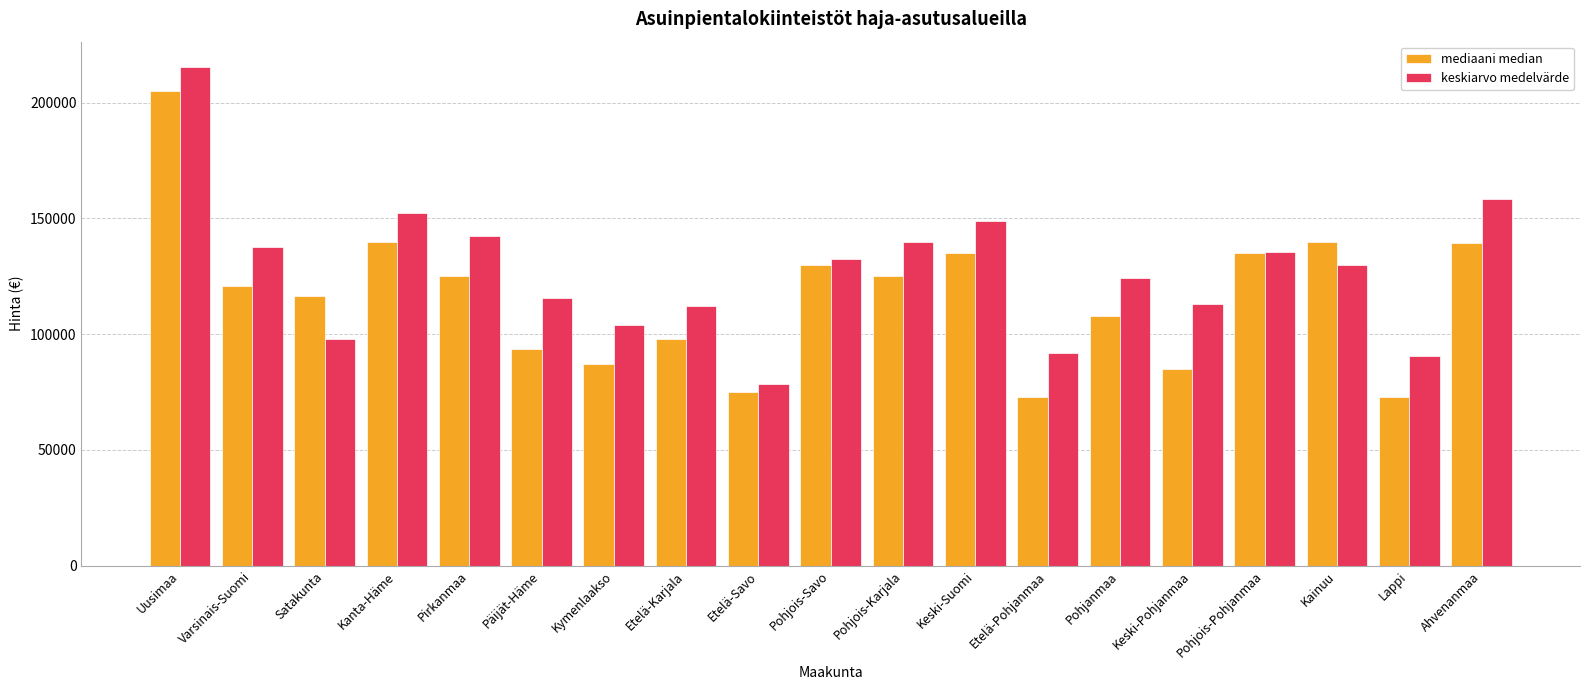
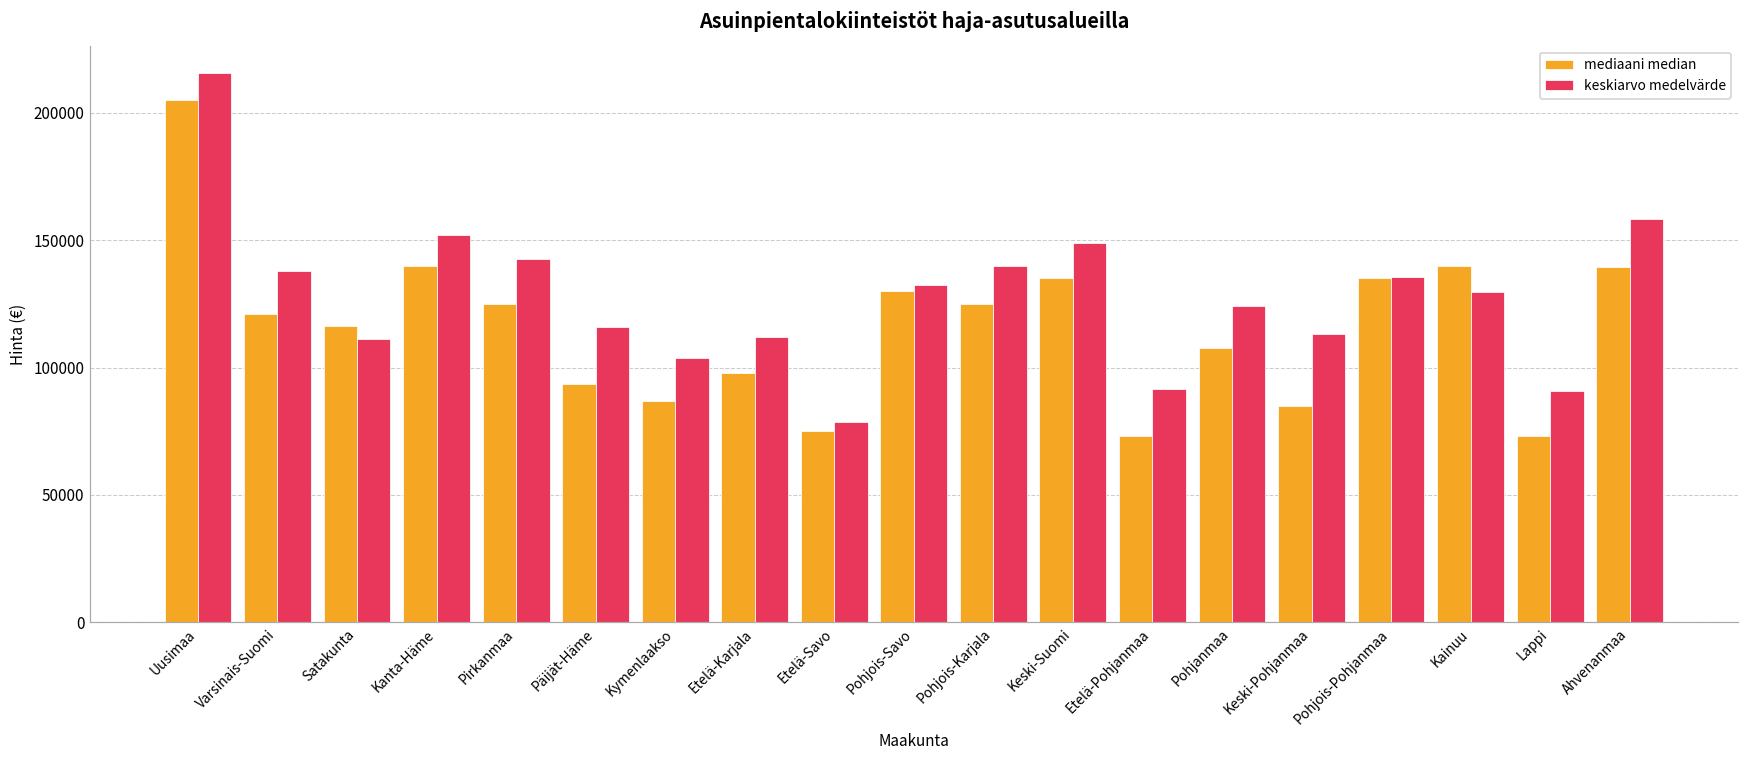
keskiarvo medelvärde, Satakunta: 98000 -> 111000
